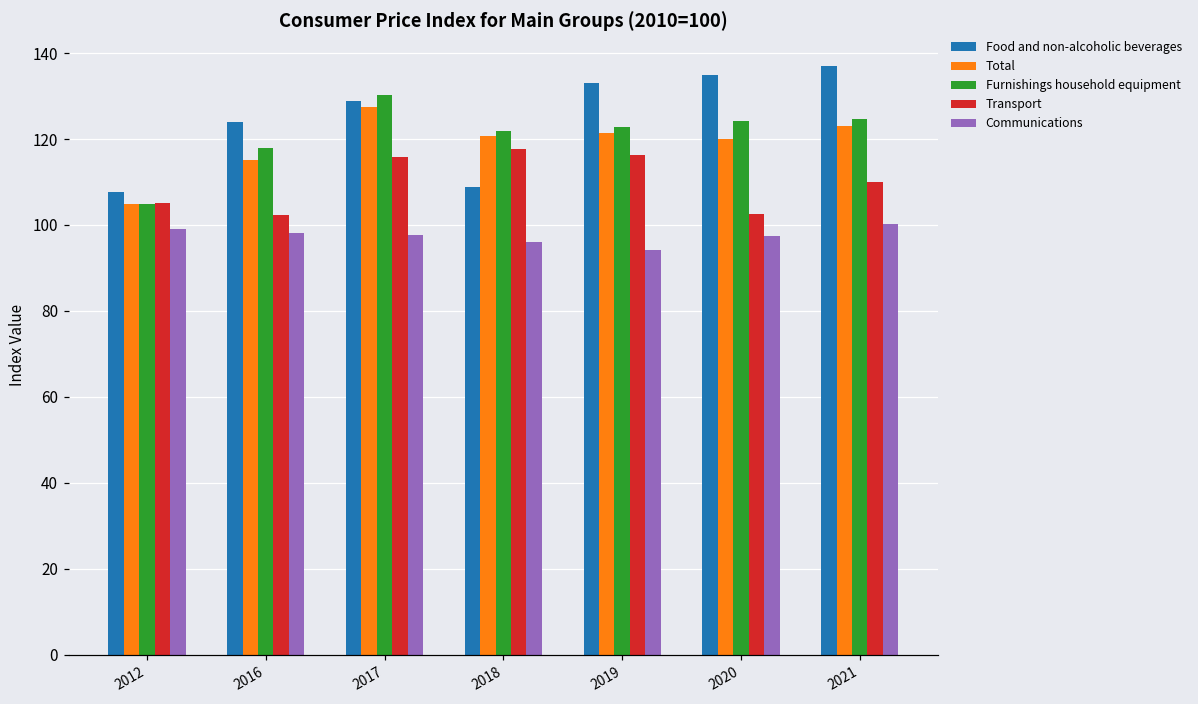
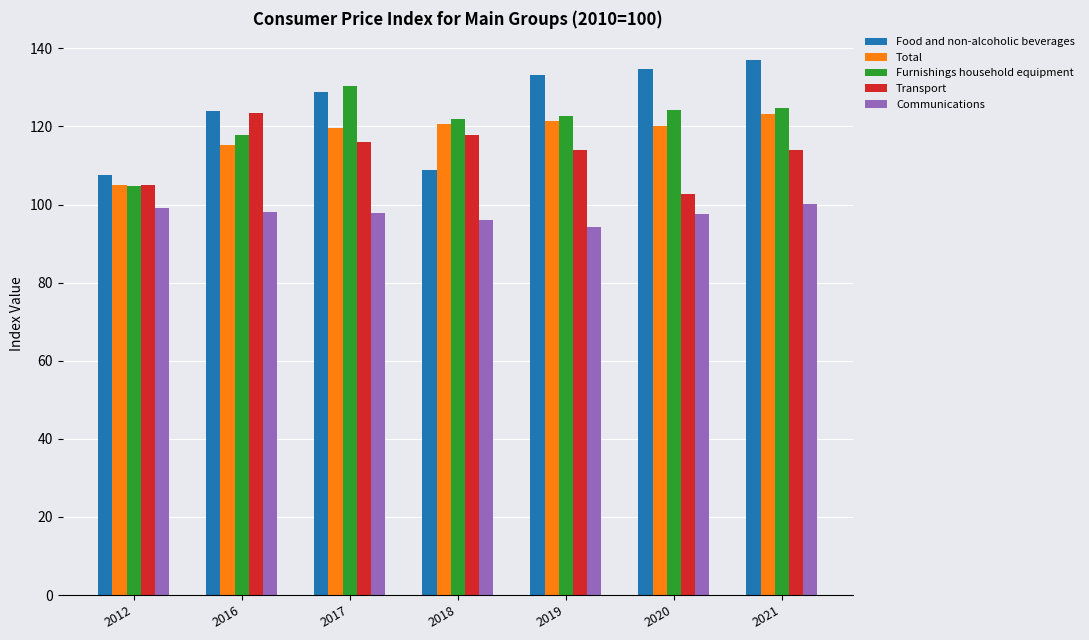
Transport, 2016: 102 -> 123
Total, 2017: 127 -> 120
Transport, 2019: 116 -> 114
Transport, 2021: 110 -> 114
